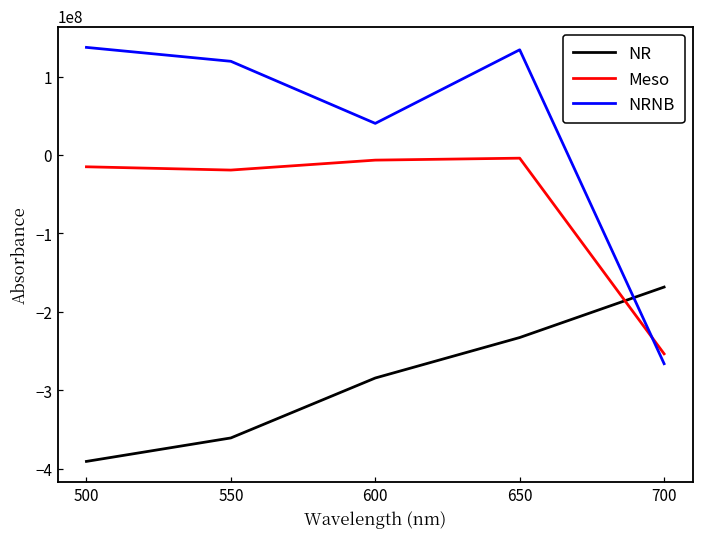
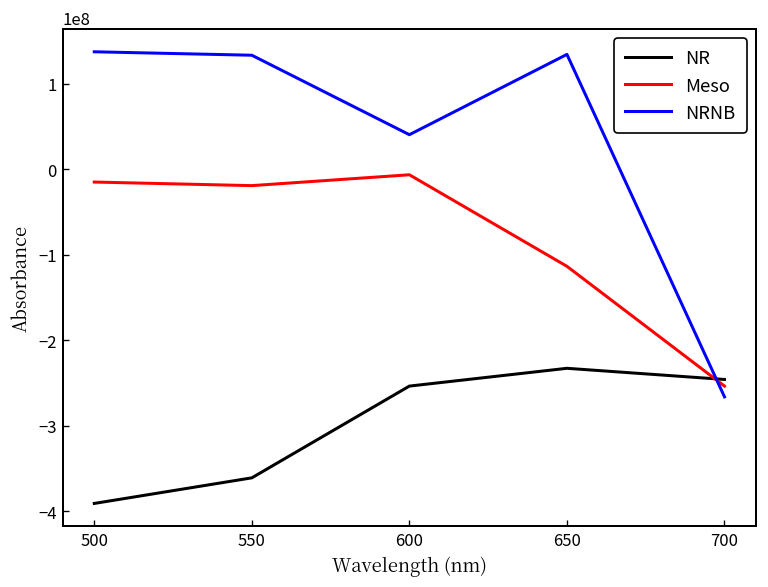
NRNB, 550: 120000000 -> 130000000
NR, 600: -280000000 -> -250000000
Meso, 650: 0 -> -110000000
NR, 700: -170000000 -> -250000000
